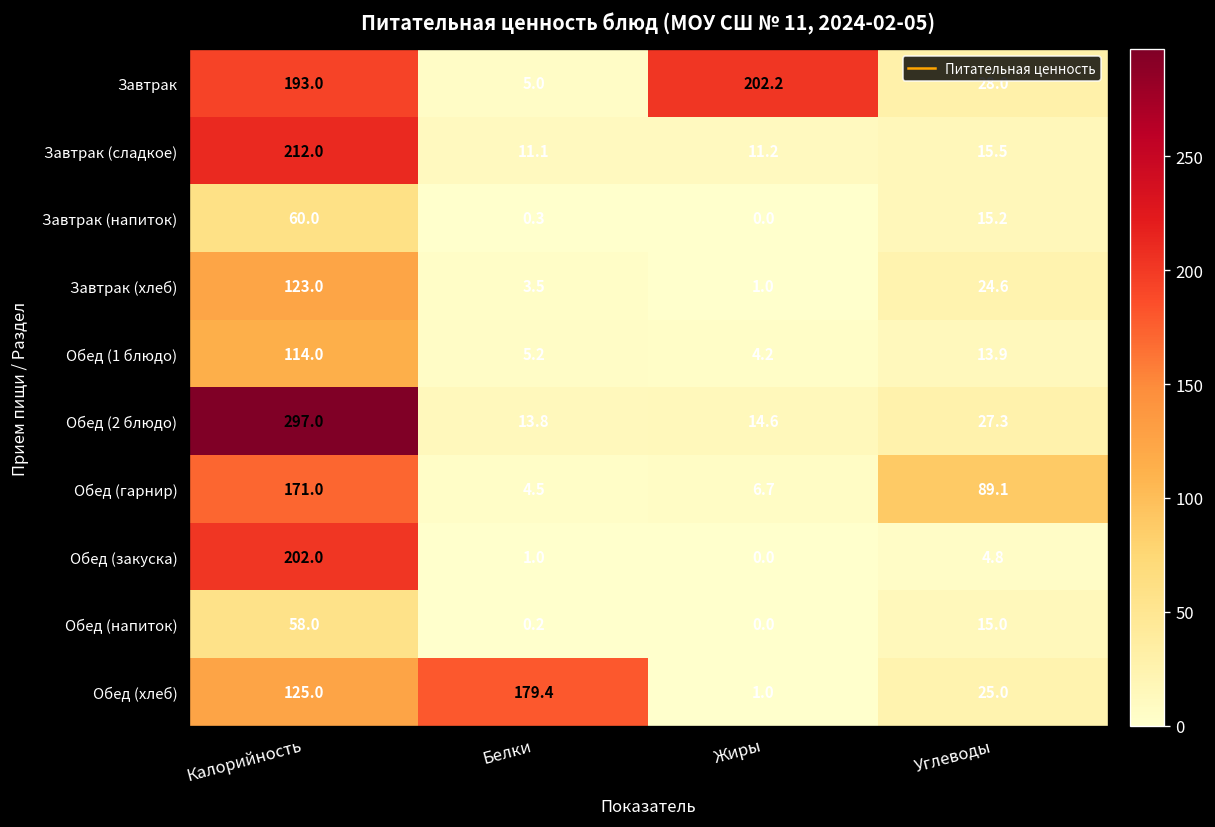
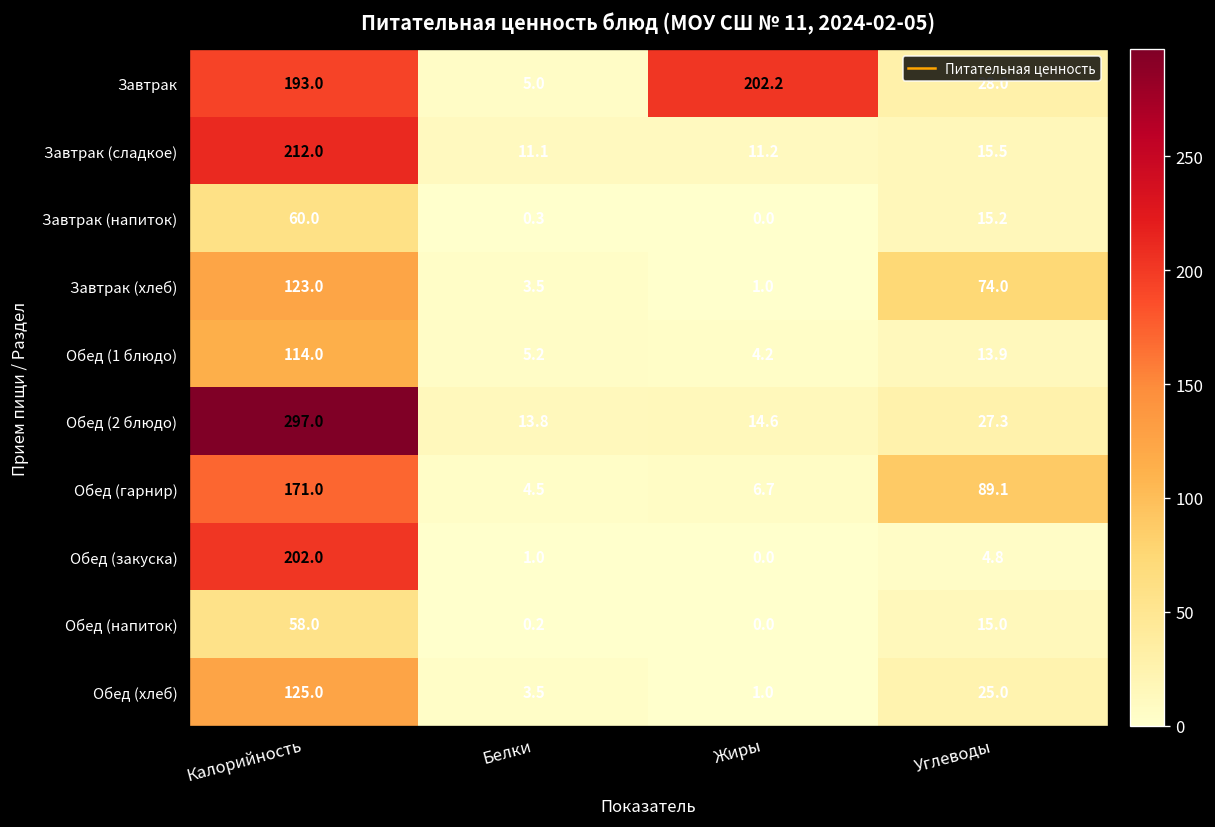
Завтрак (хлеб), Углеводы: 24.6 -> 74.0
Обед (хлеб), Белки: 179.4 -> 3.5
